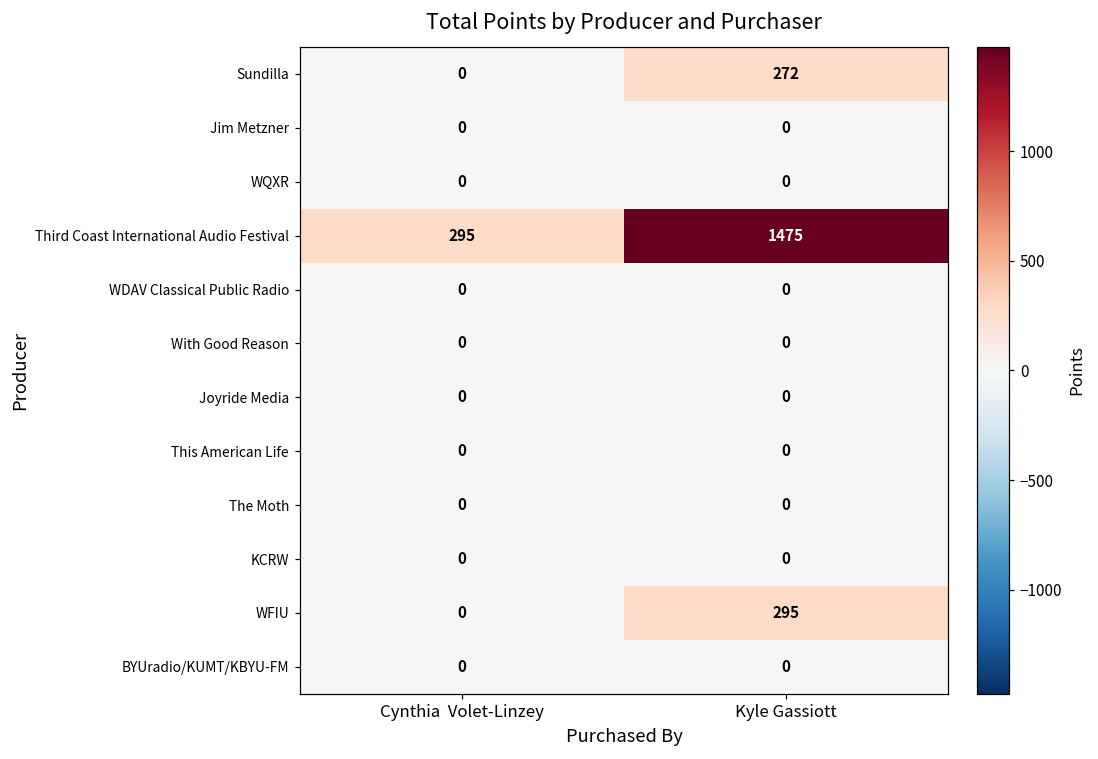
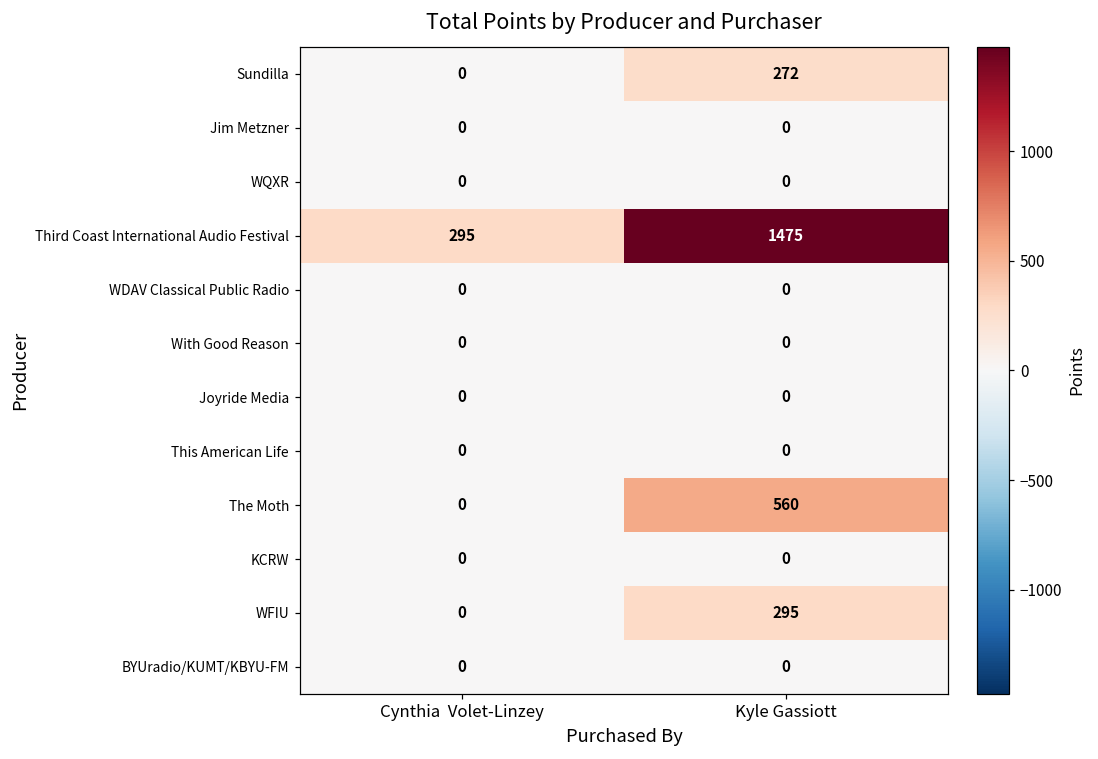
The Moth, Kyle Gassiott: 0 -> 560
